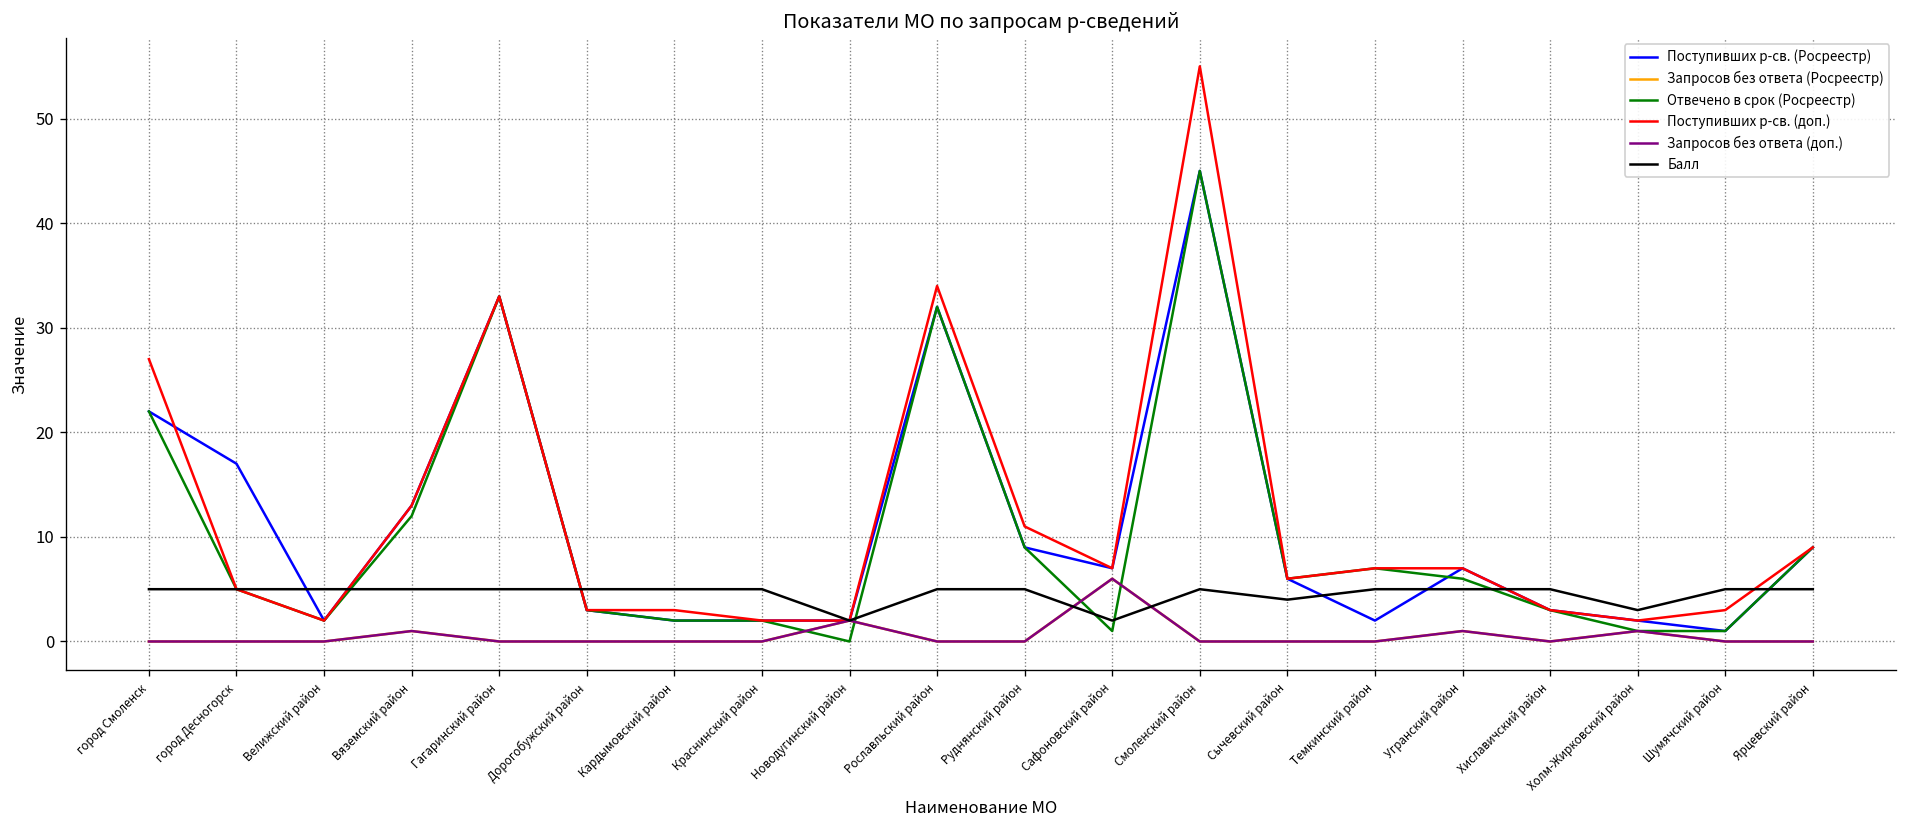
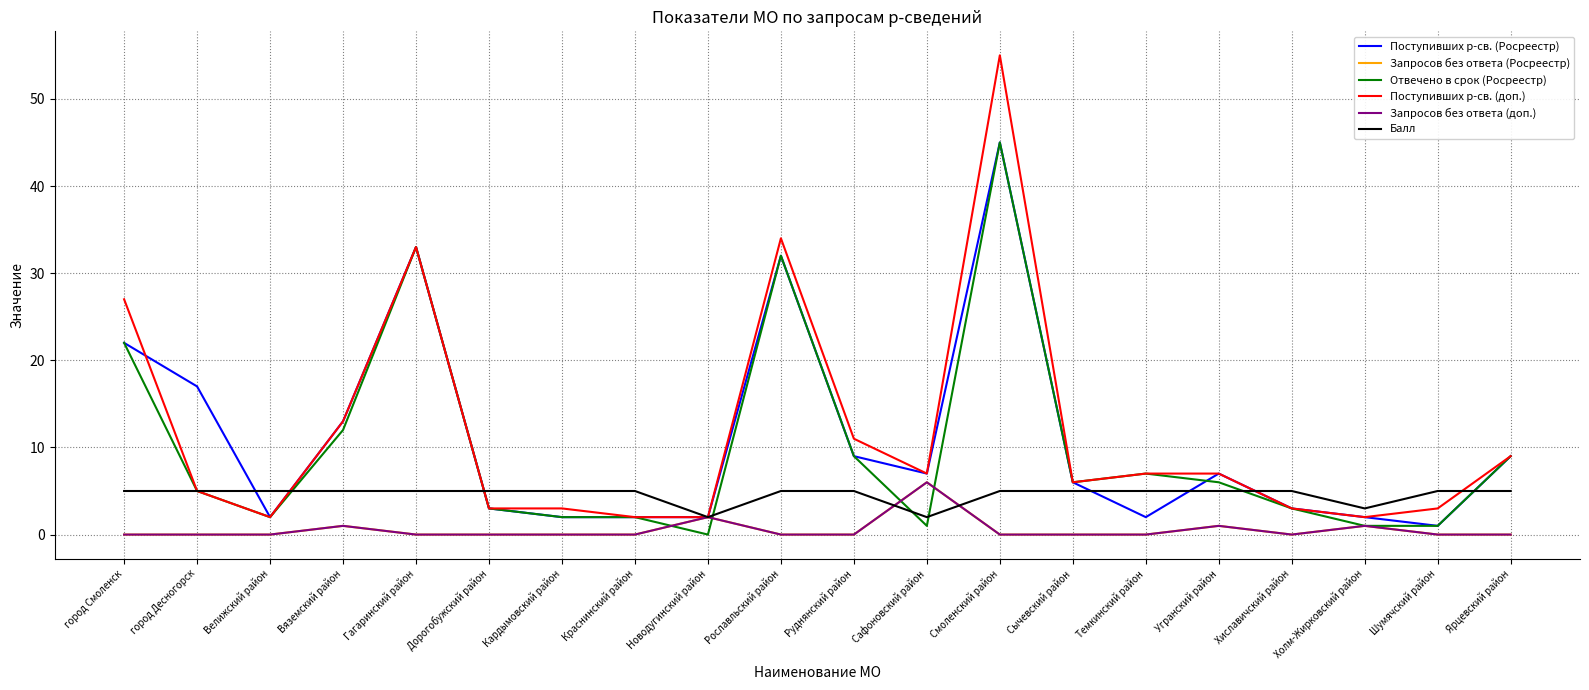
Балл, Сычевский район: 4 -> 5
